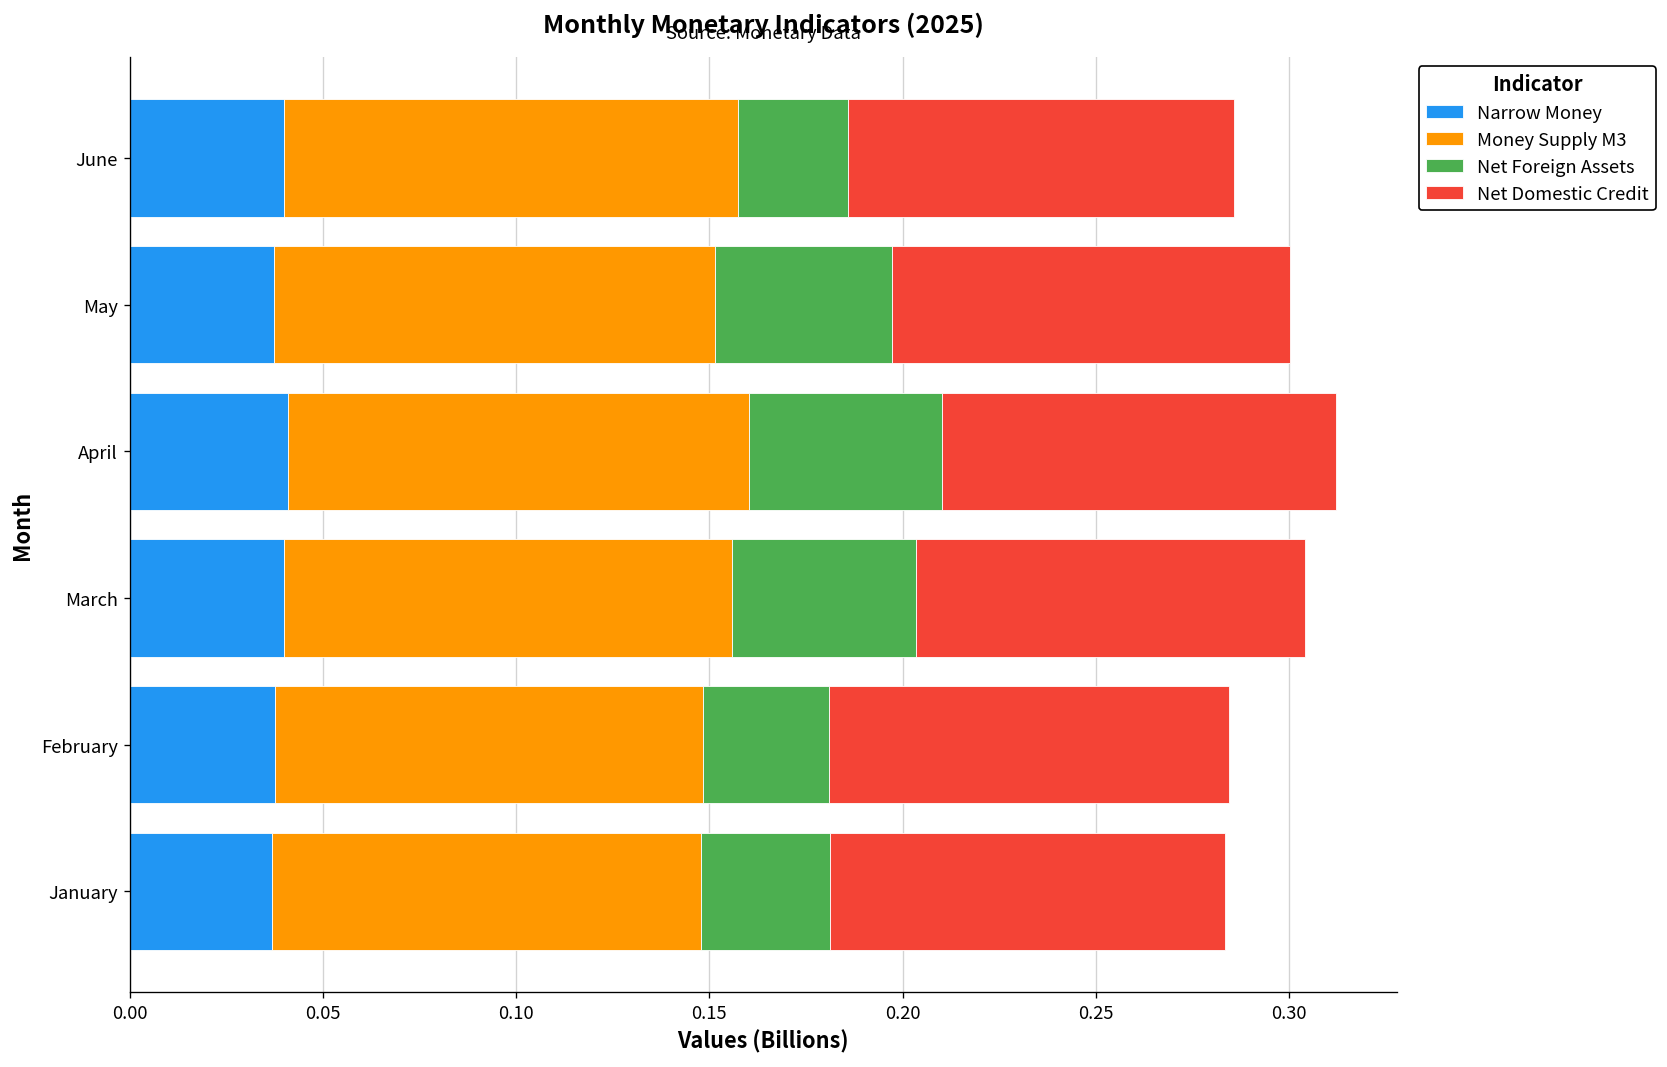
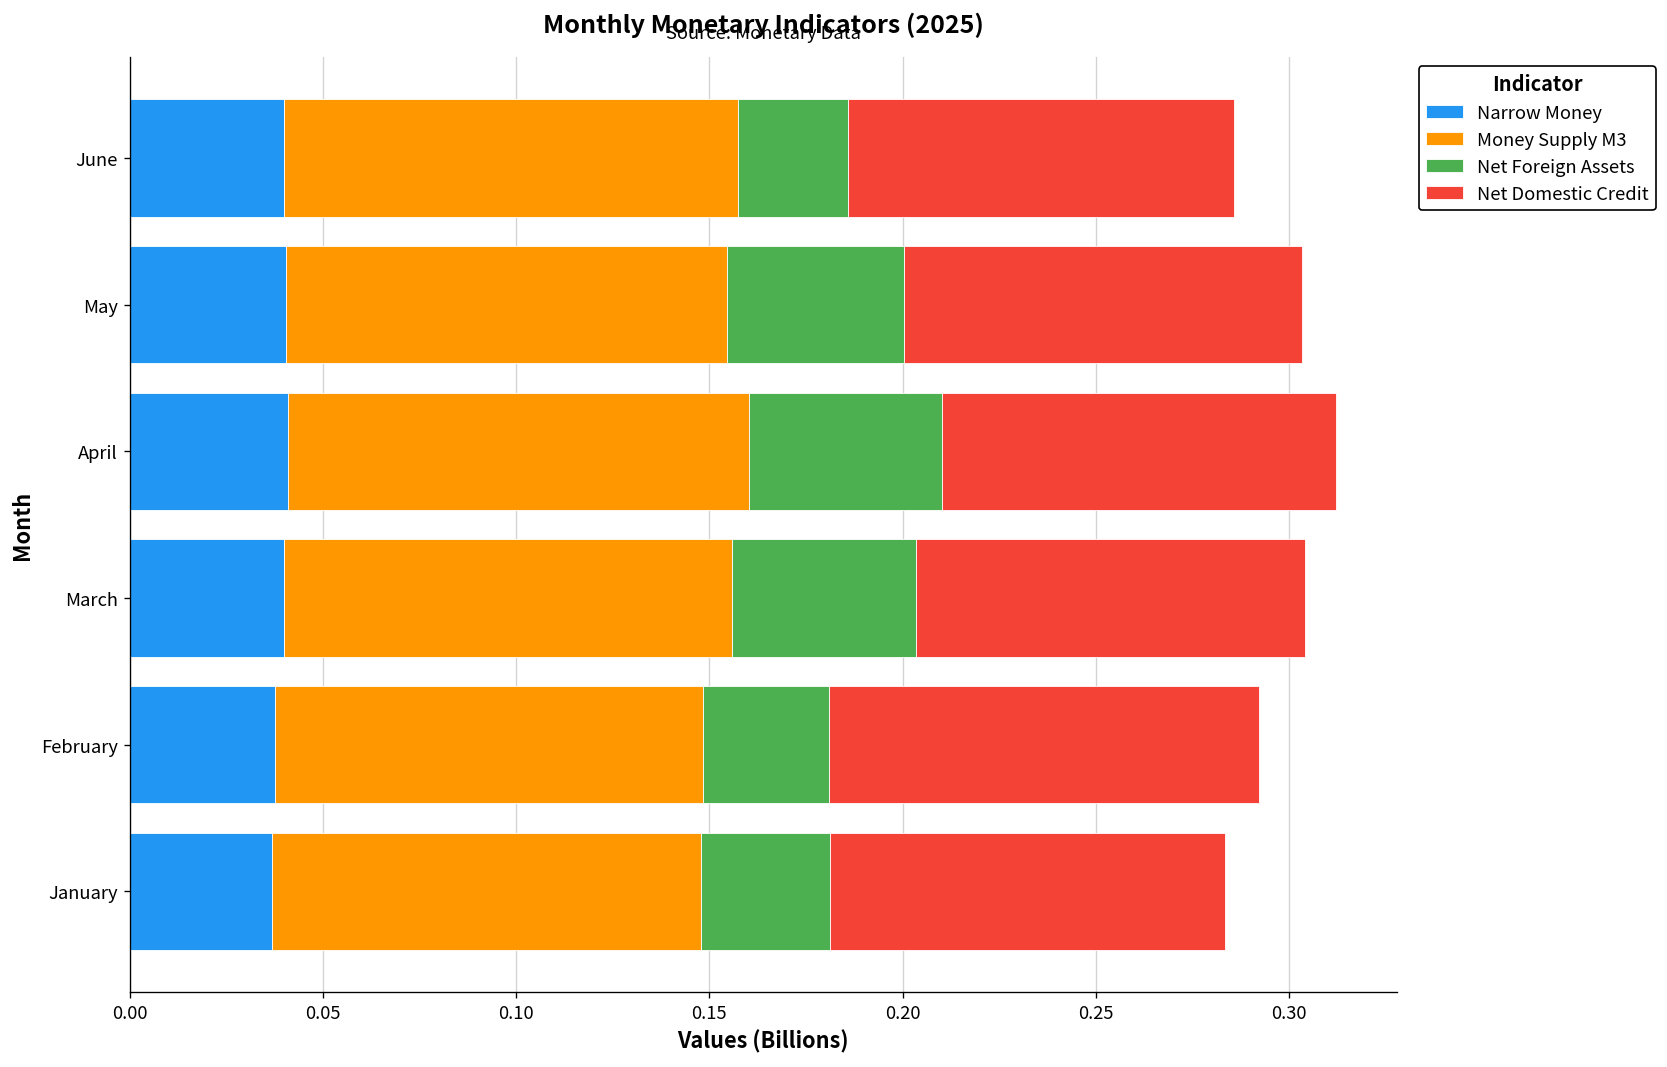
Narrow Money, May: 0.037 -> 0.040
Net Domestic Credit, February: 0.103 -> 0.111
